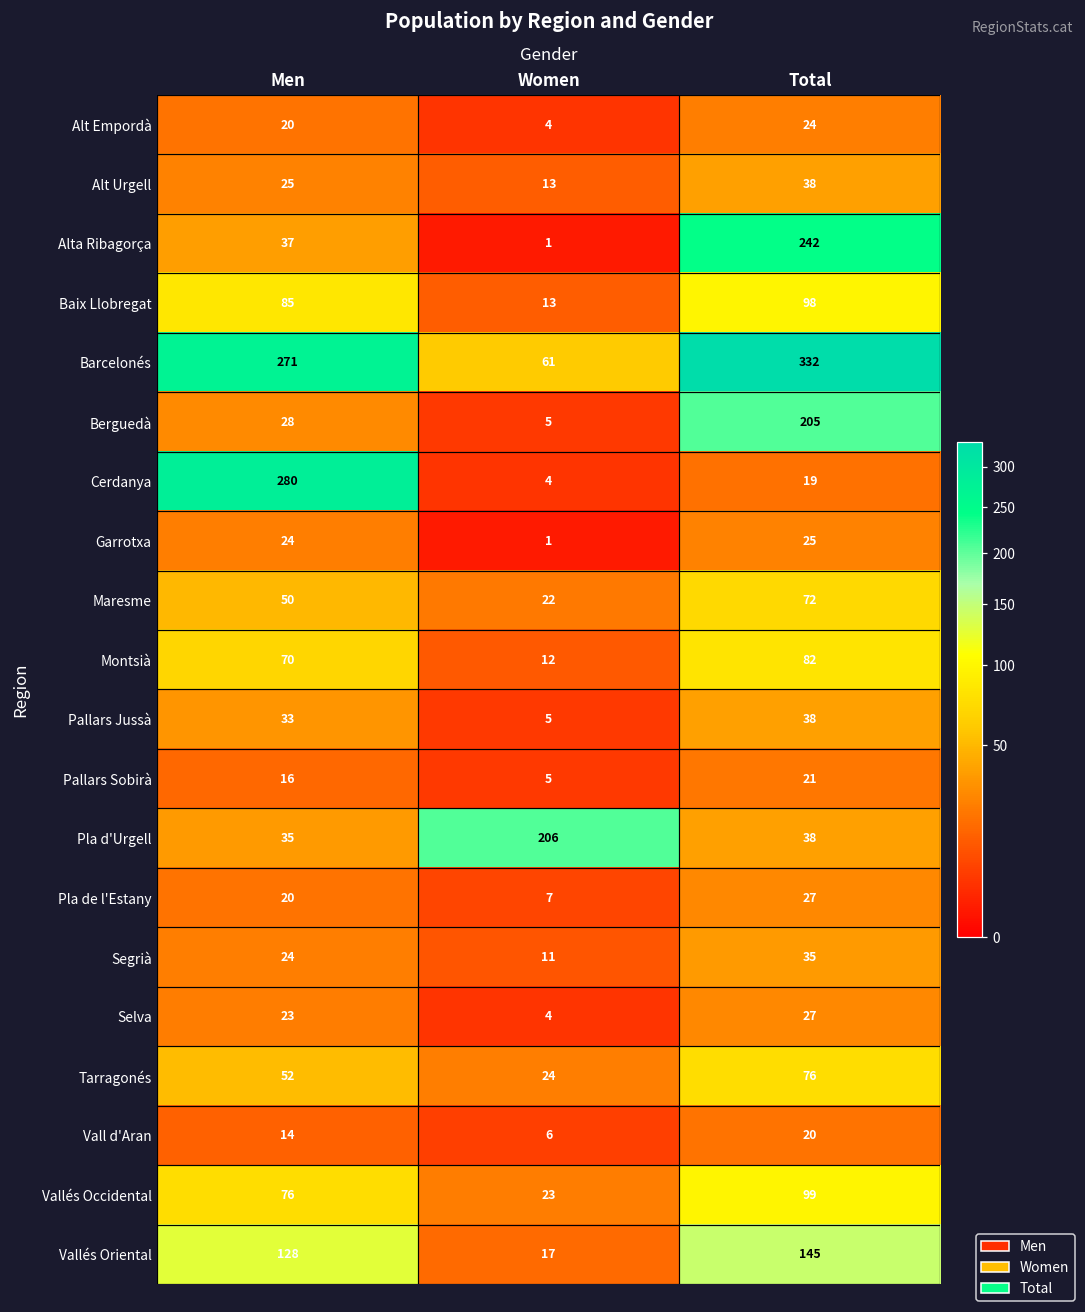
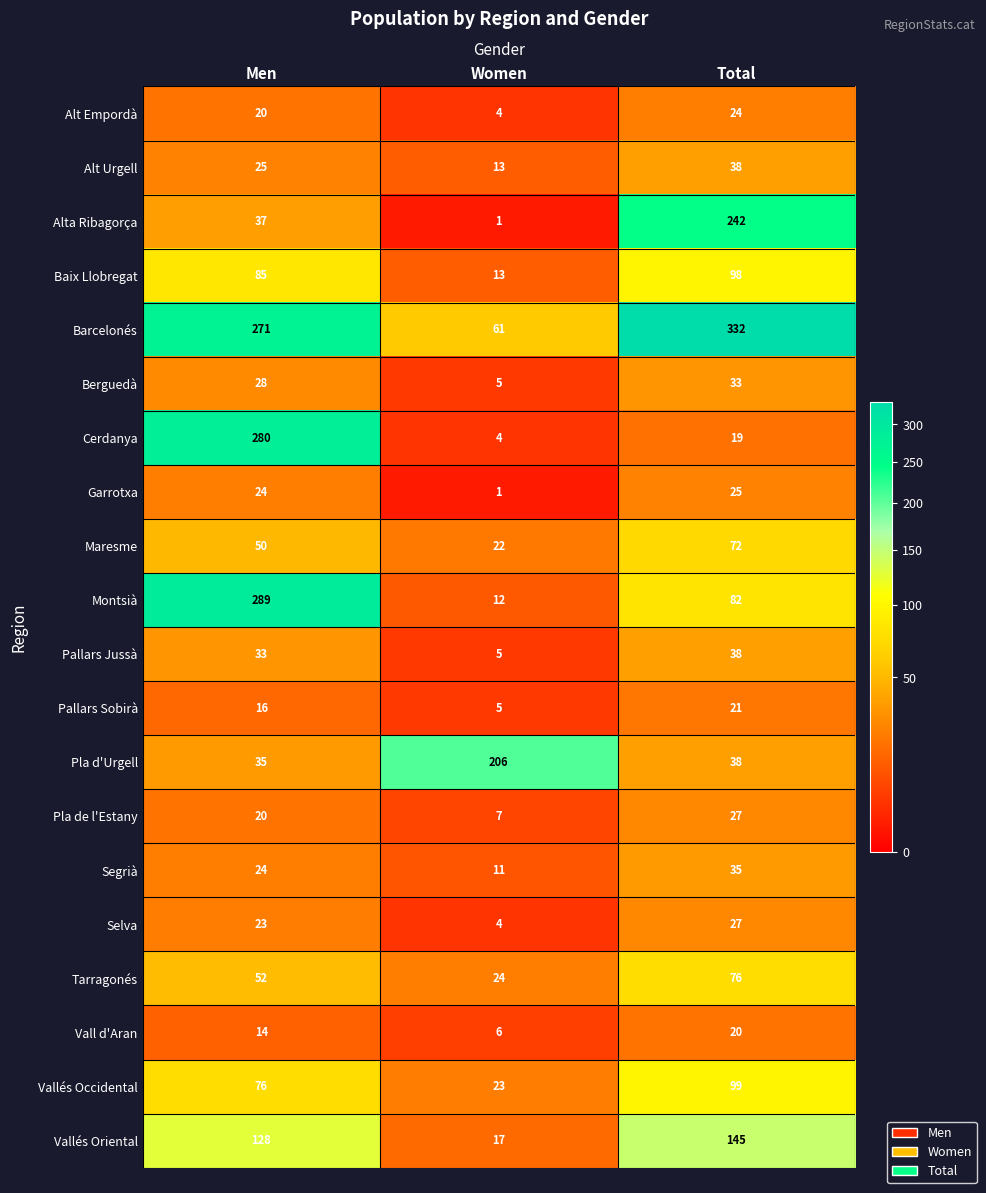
Berguedà, Total: 205 -> 33
Montsià, Men: 70 -> 289
